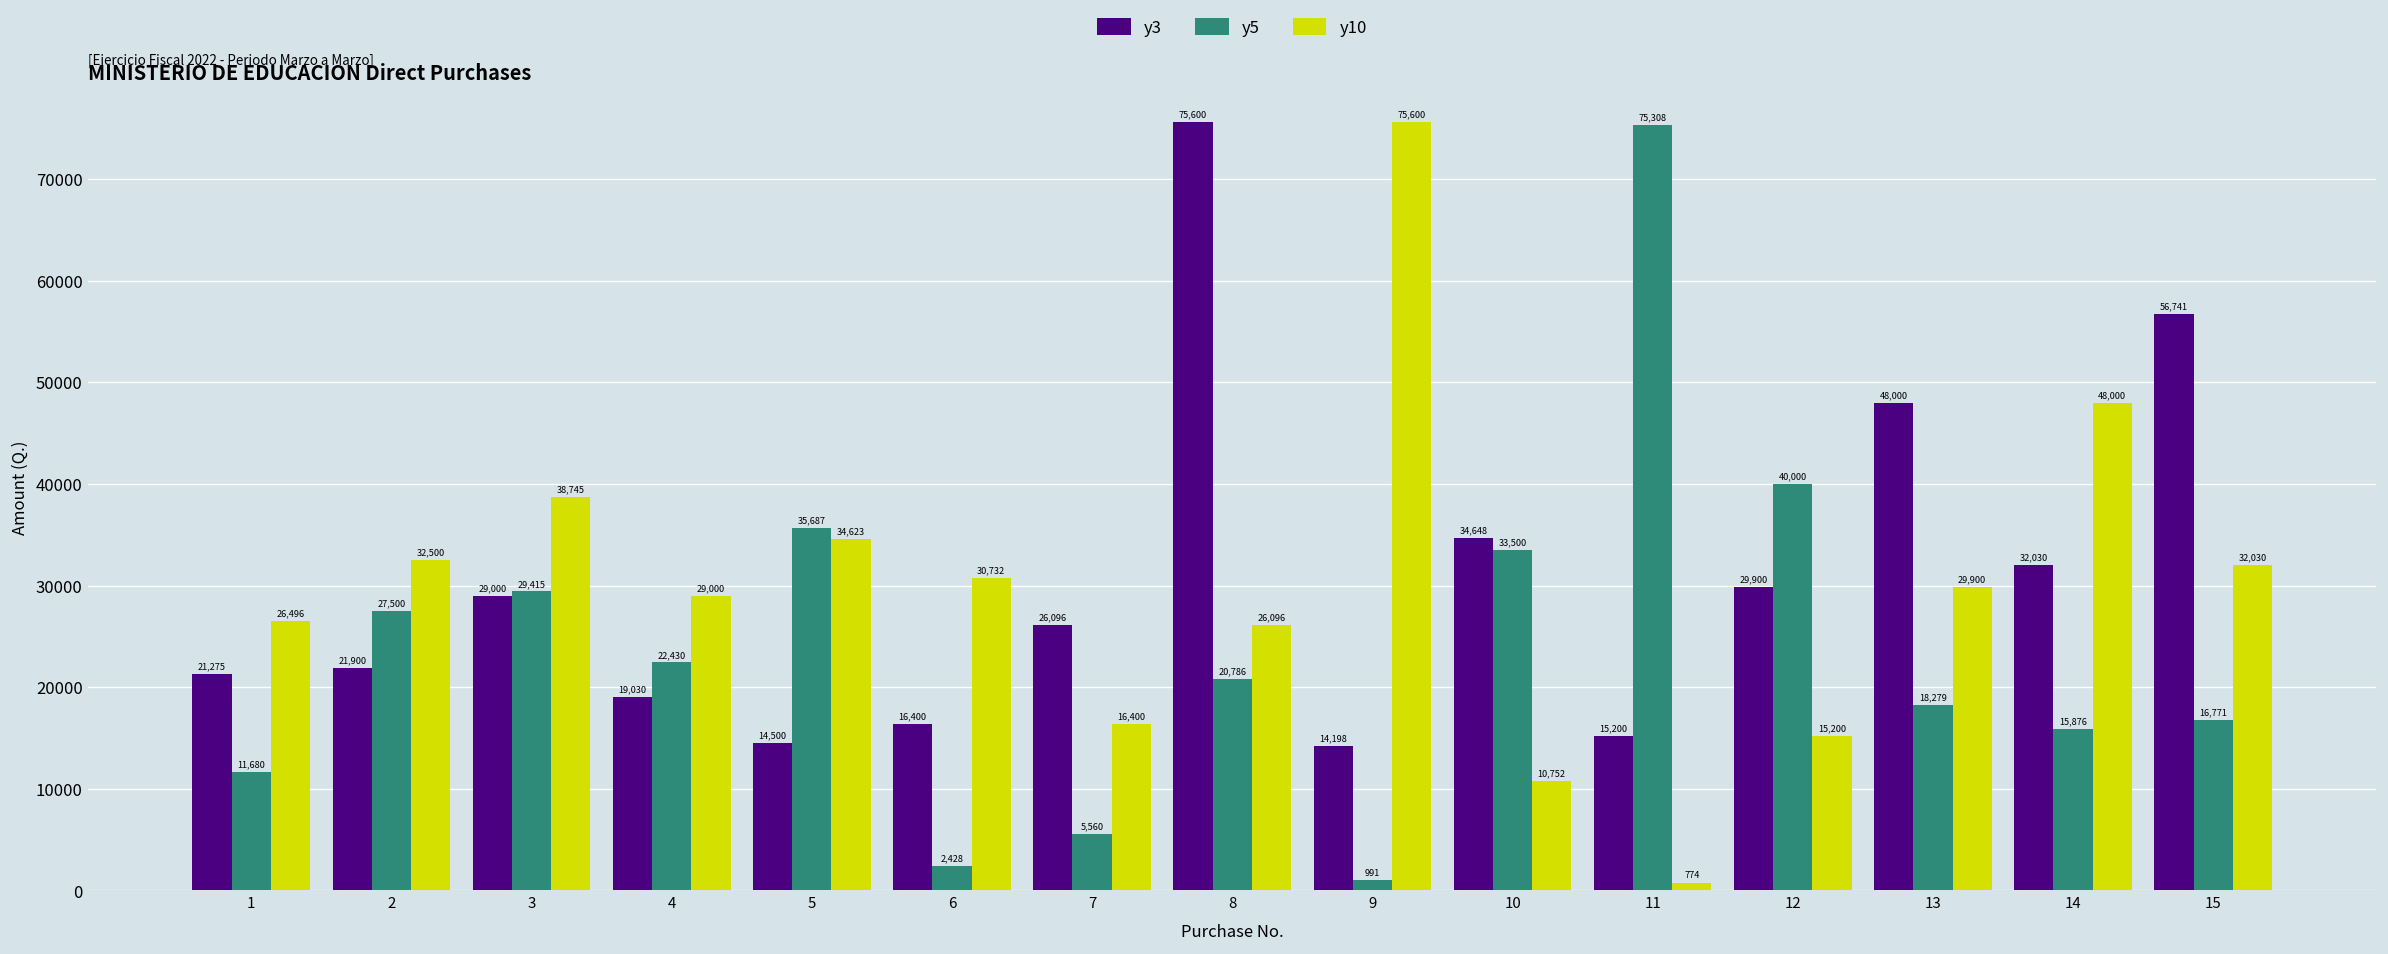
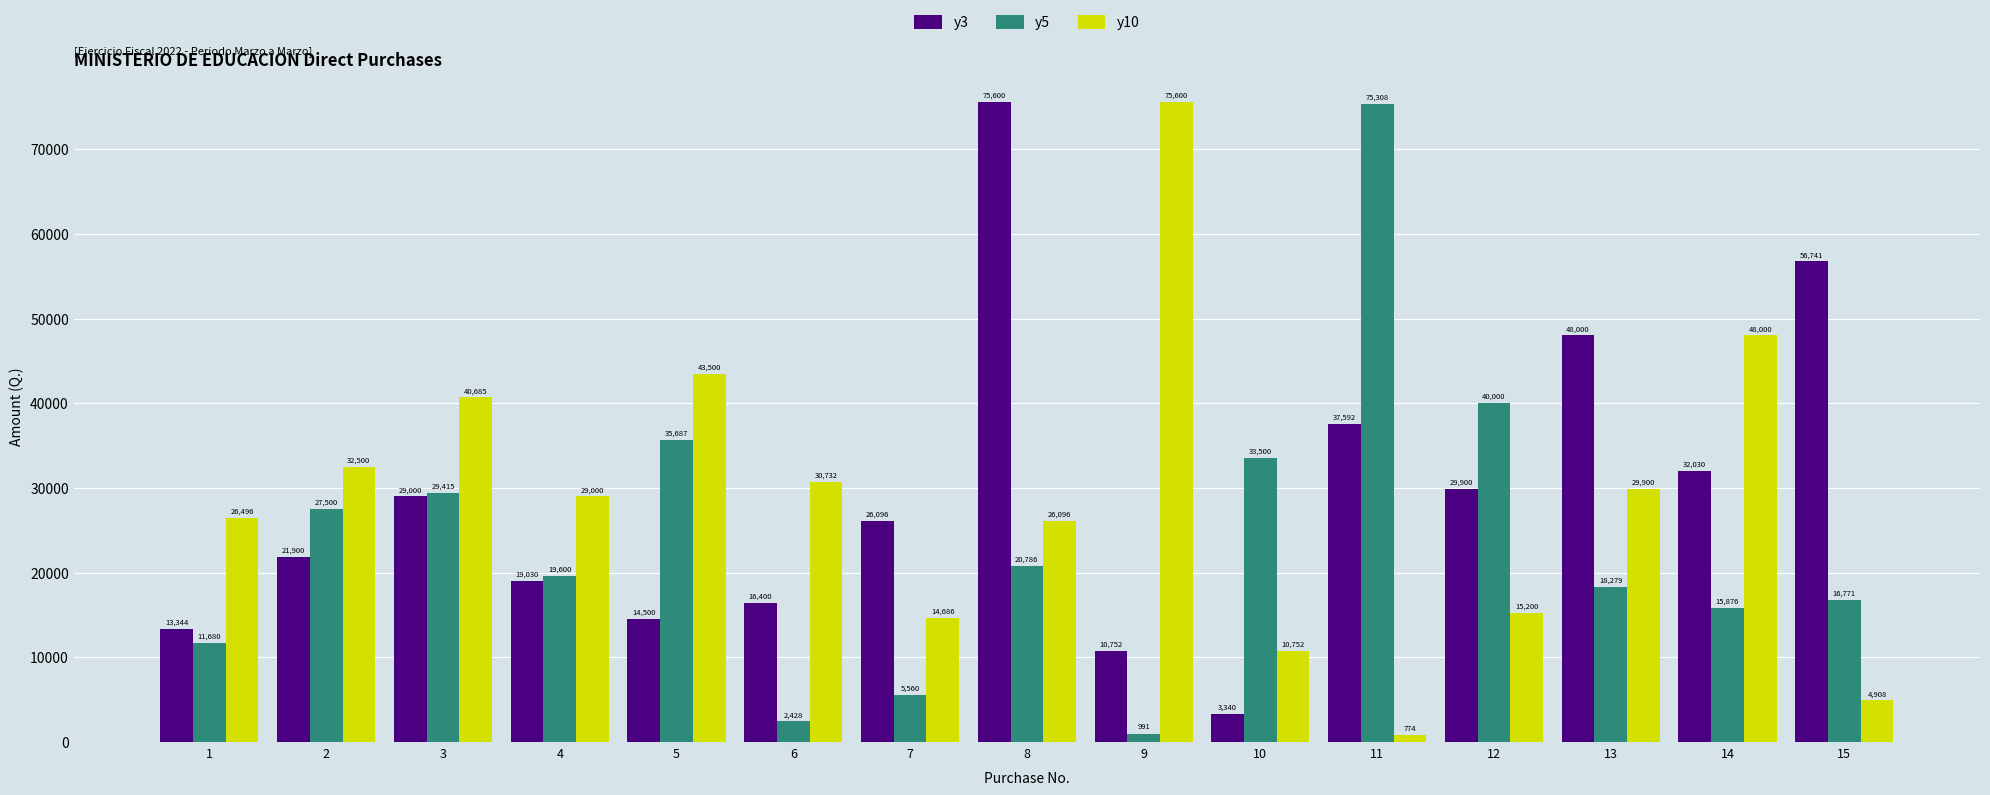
y3, 1: 21,275 -> 13,344
y10, 3: 38,745 -> 40,685
y5, 4: 22,430 -> 19,600
y10, 5: 34,623 -> 43,500
y10, 7: 16,400 -> 14,686
y3, 9: 14,198 -> 10,752
y3, 10: 34,648 -> 3,340
y3, 11: 15,200 -> 37,592
y10, 15: 32,030 -> 4,908
